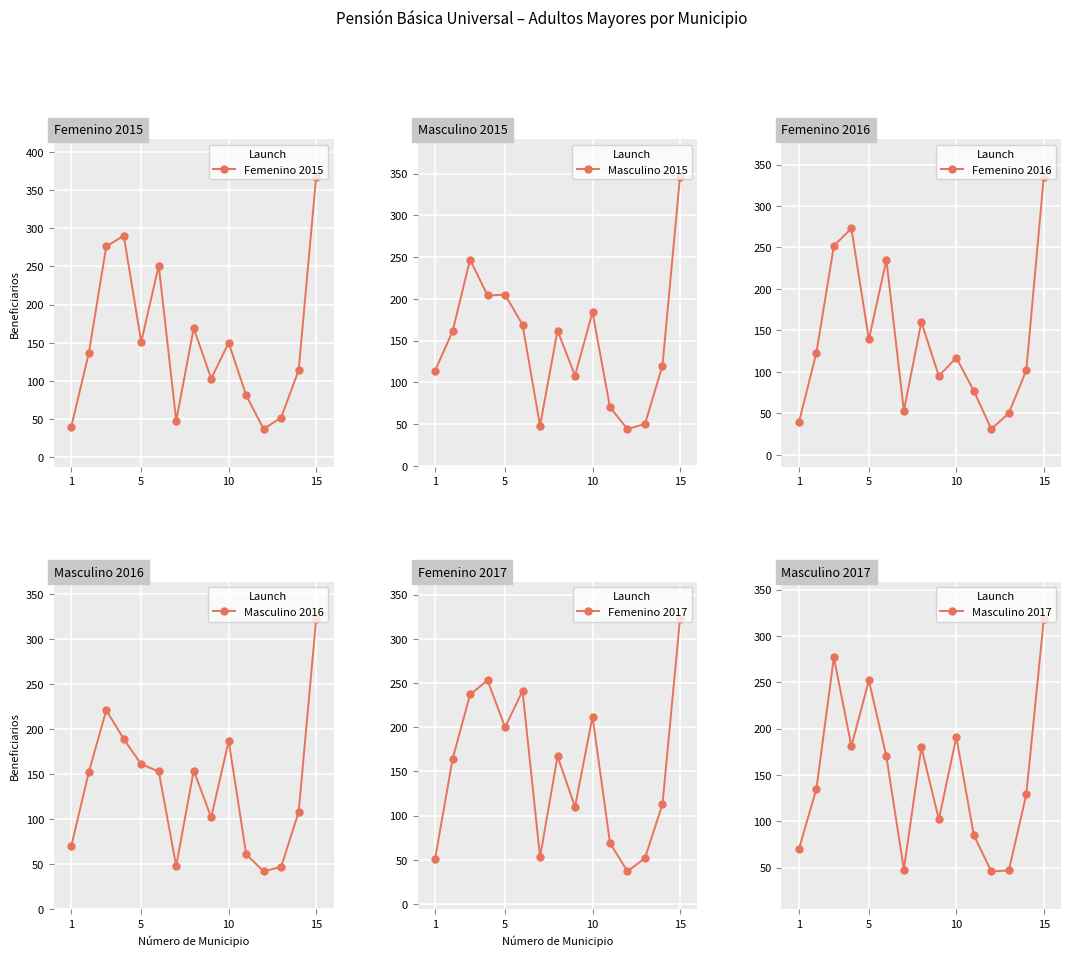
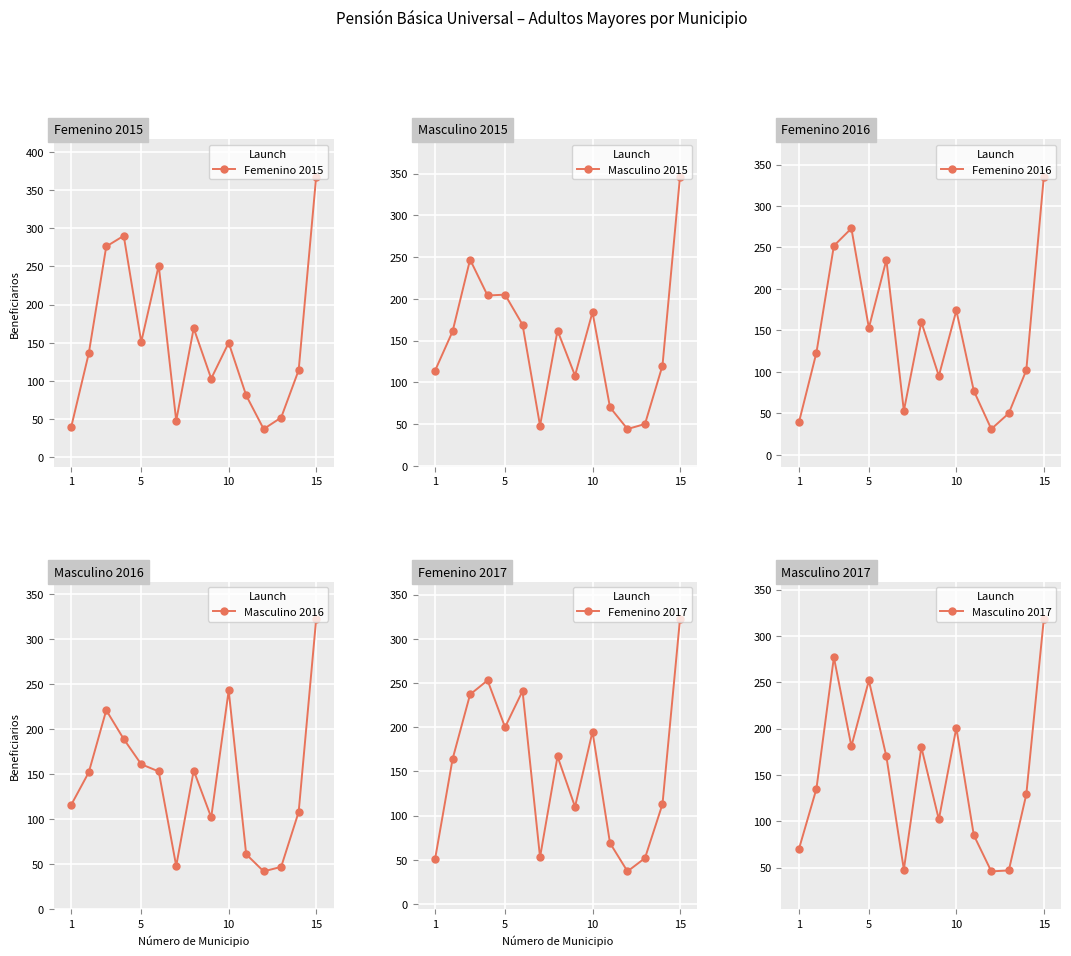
Femenino 2016, 5: 140 -> 150
Femenino 2016, 10: 120 -> 170
Masculino 2016, 1: 70 -> 120
Masculino 2016, 10: 190 -> 240
Femenino 2017, 10: 210 -> 200
Masculino 2017, 10: 190 -> 200
